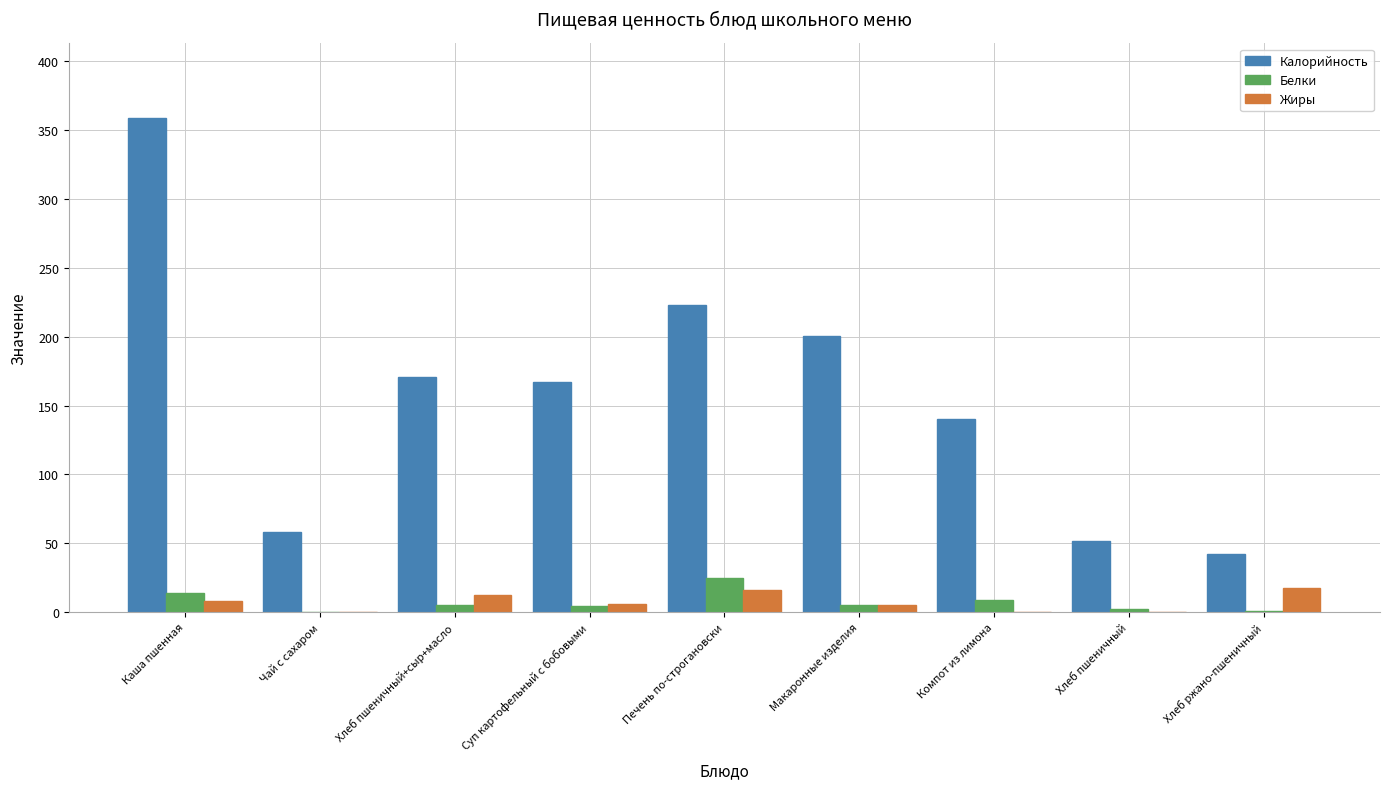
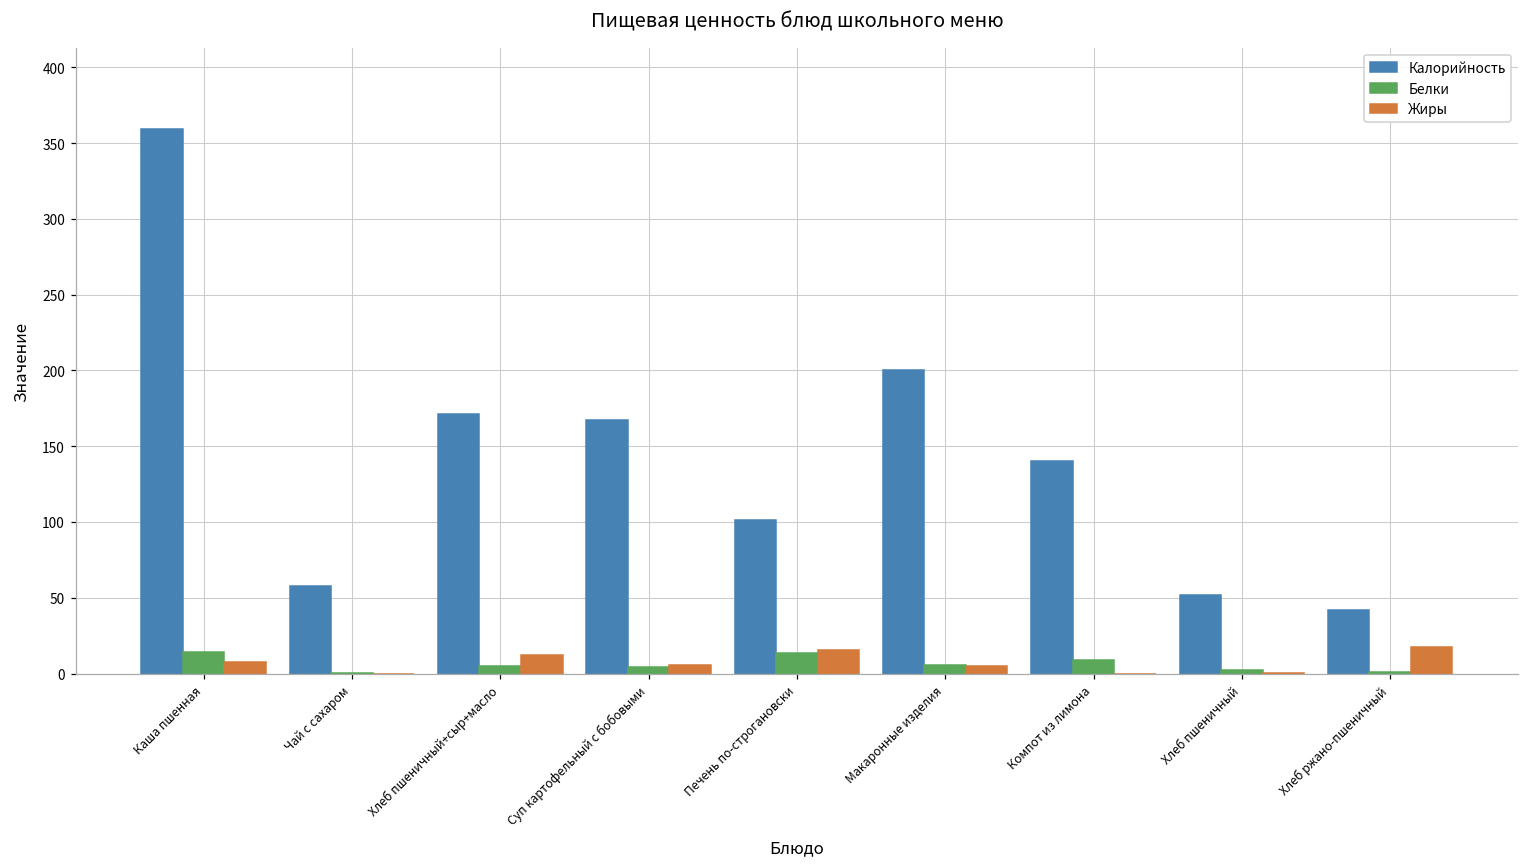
Калорийность, Печень по-строгановски: 223 -> 101
Белки, Печень по-строгановски: 25 -> 14
